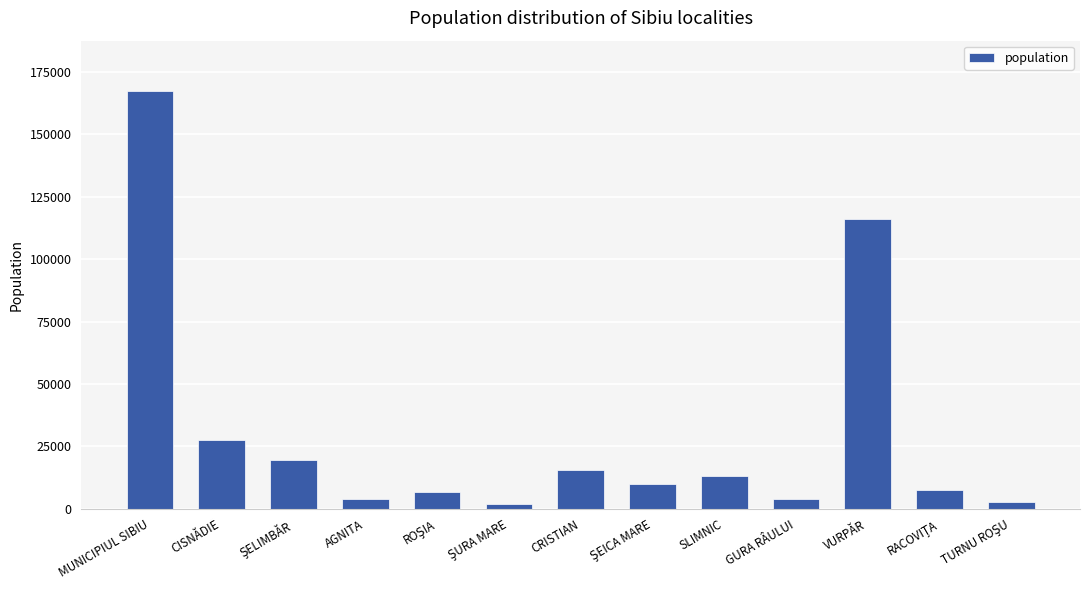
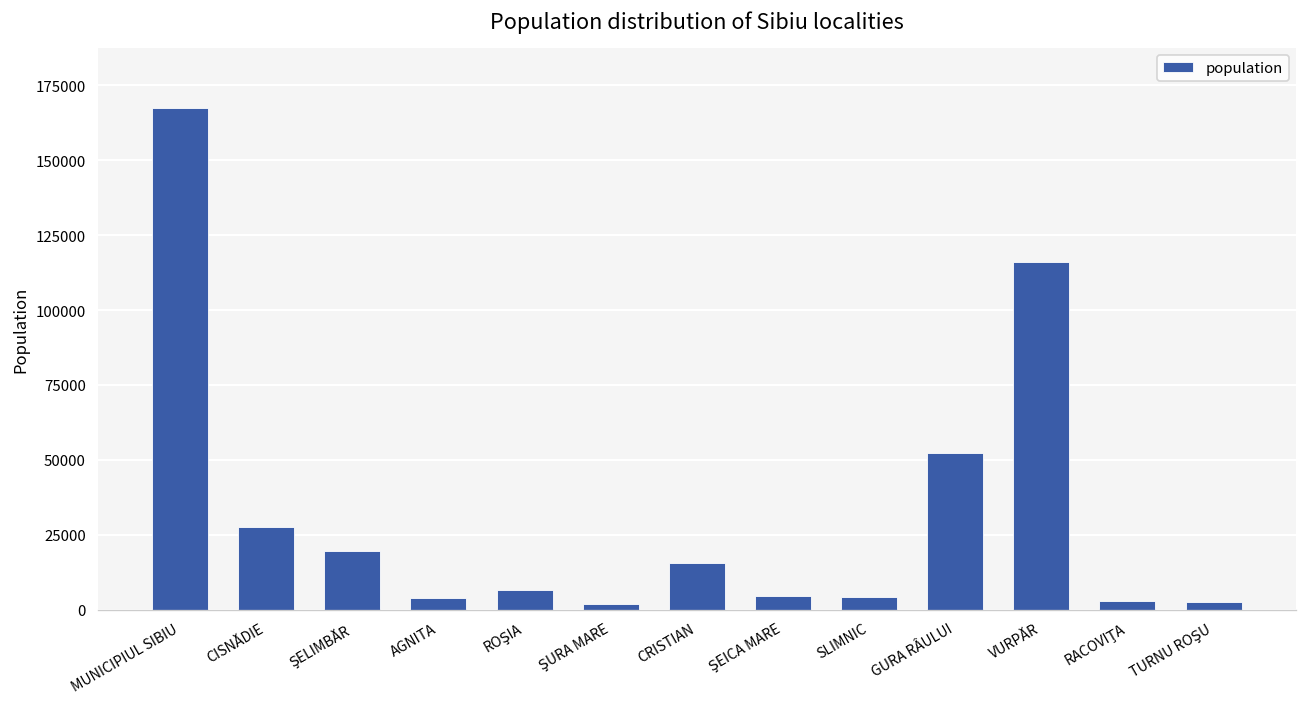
ŞEICA MARE: 10000 -> 5000
SLIMNIC: 13000 -> 4000
GURA RÂULUI: 4000 -> 52000
RACOVIŢA: 8000 -> 3000
